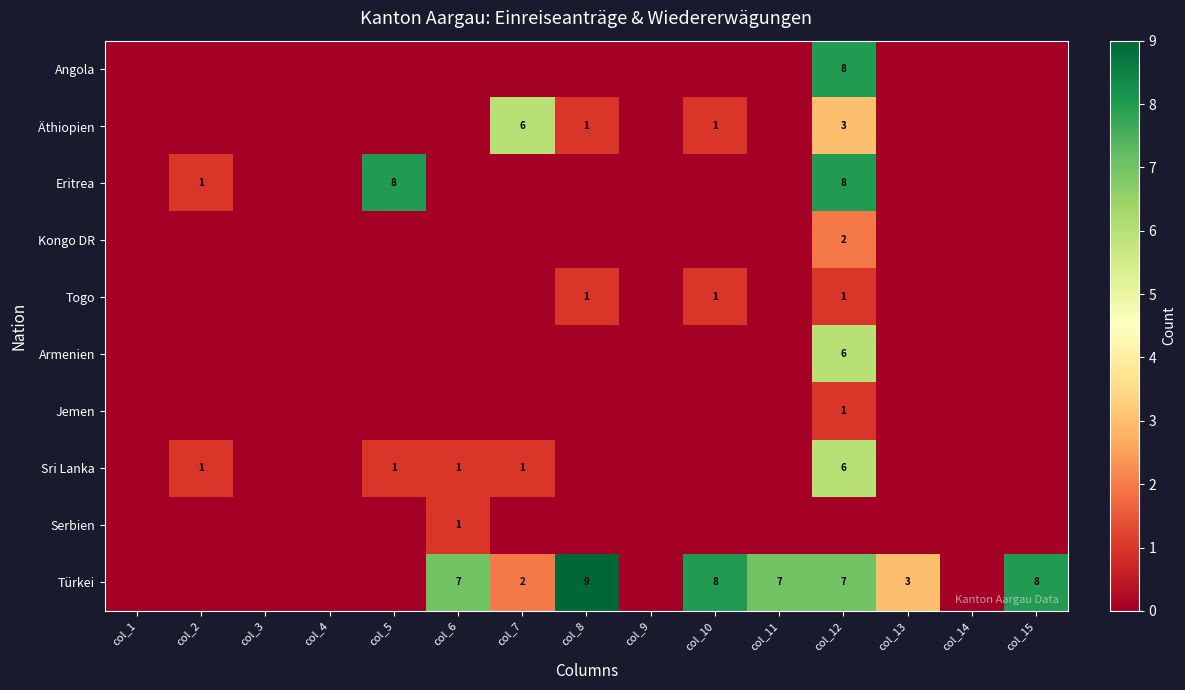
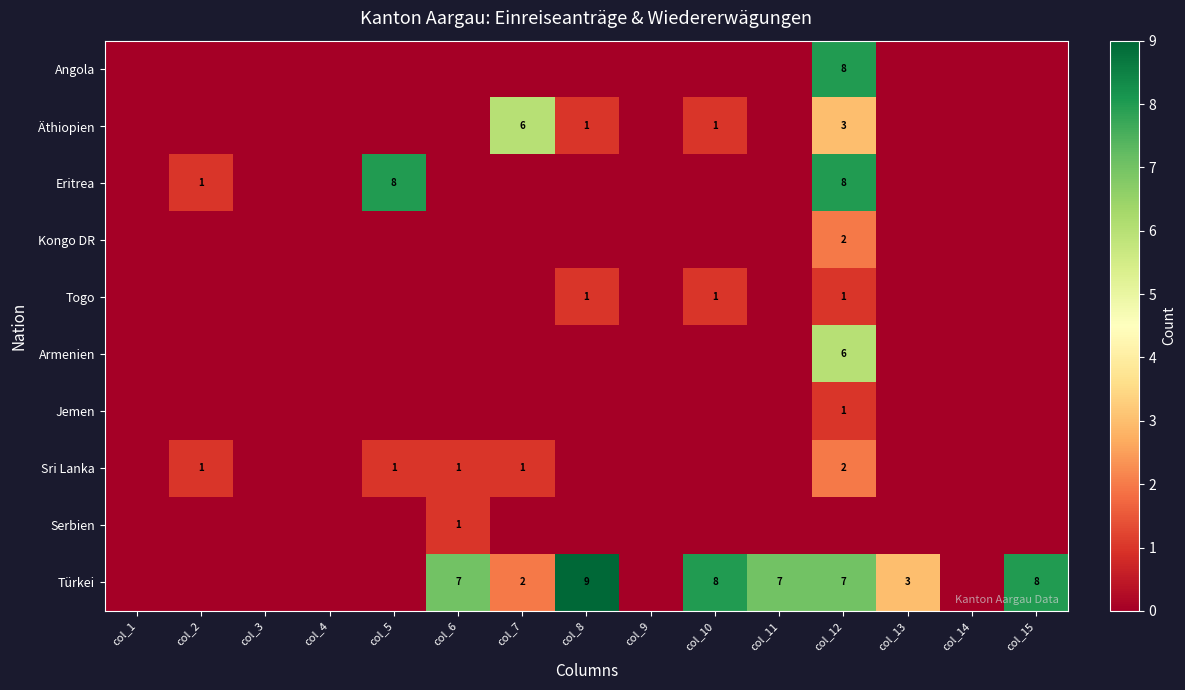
Sri Lanka, col_12: 6 -> 2
